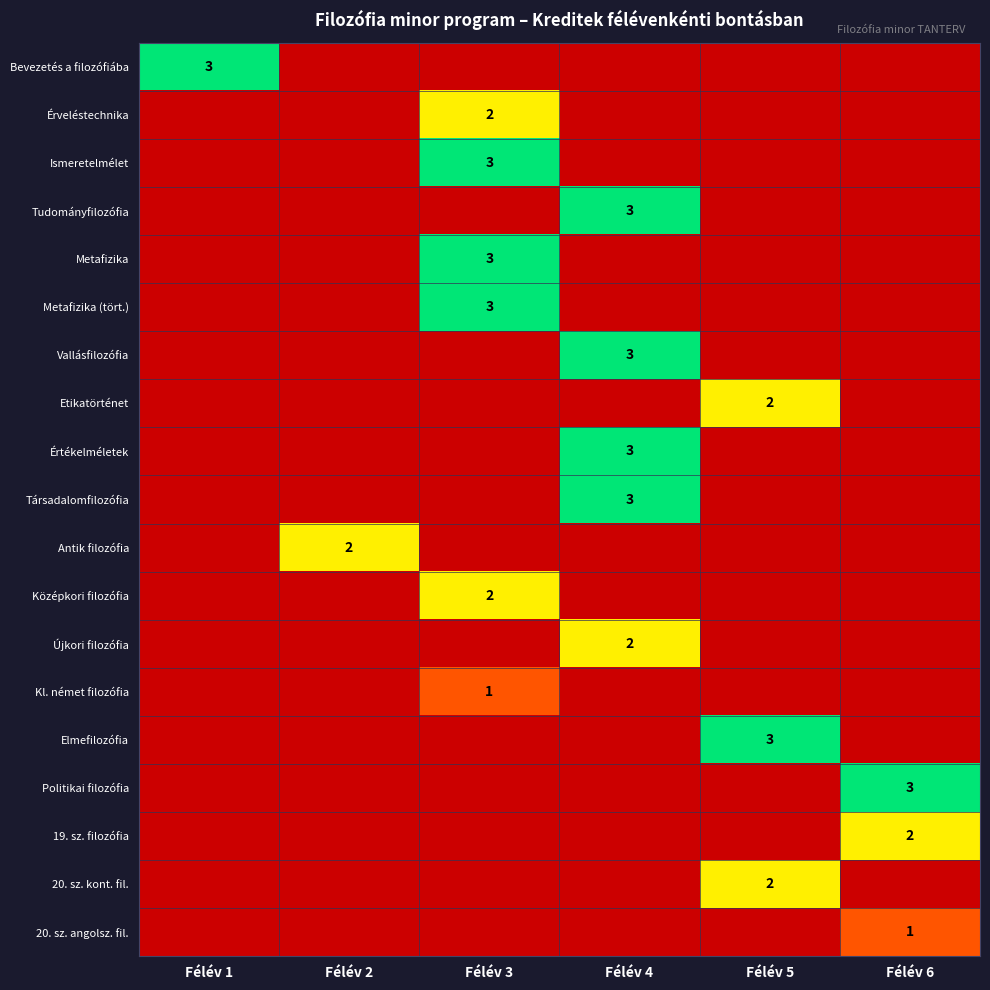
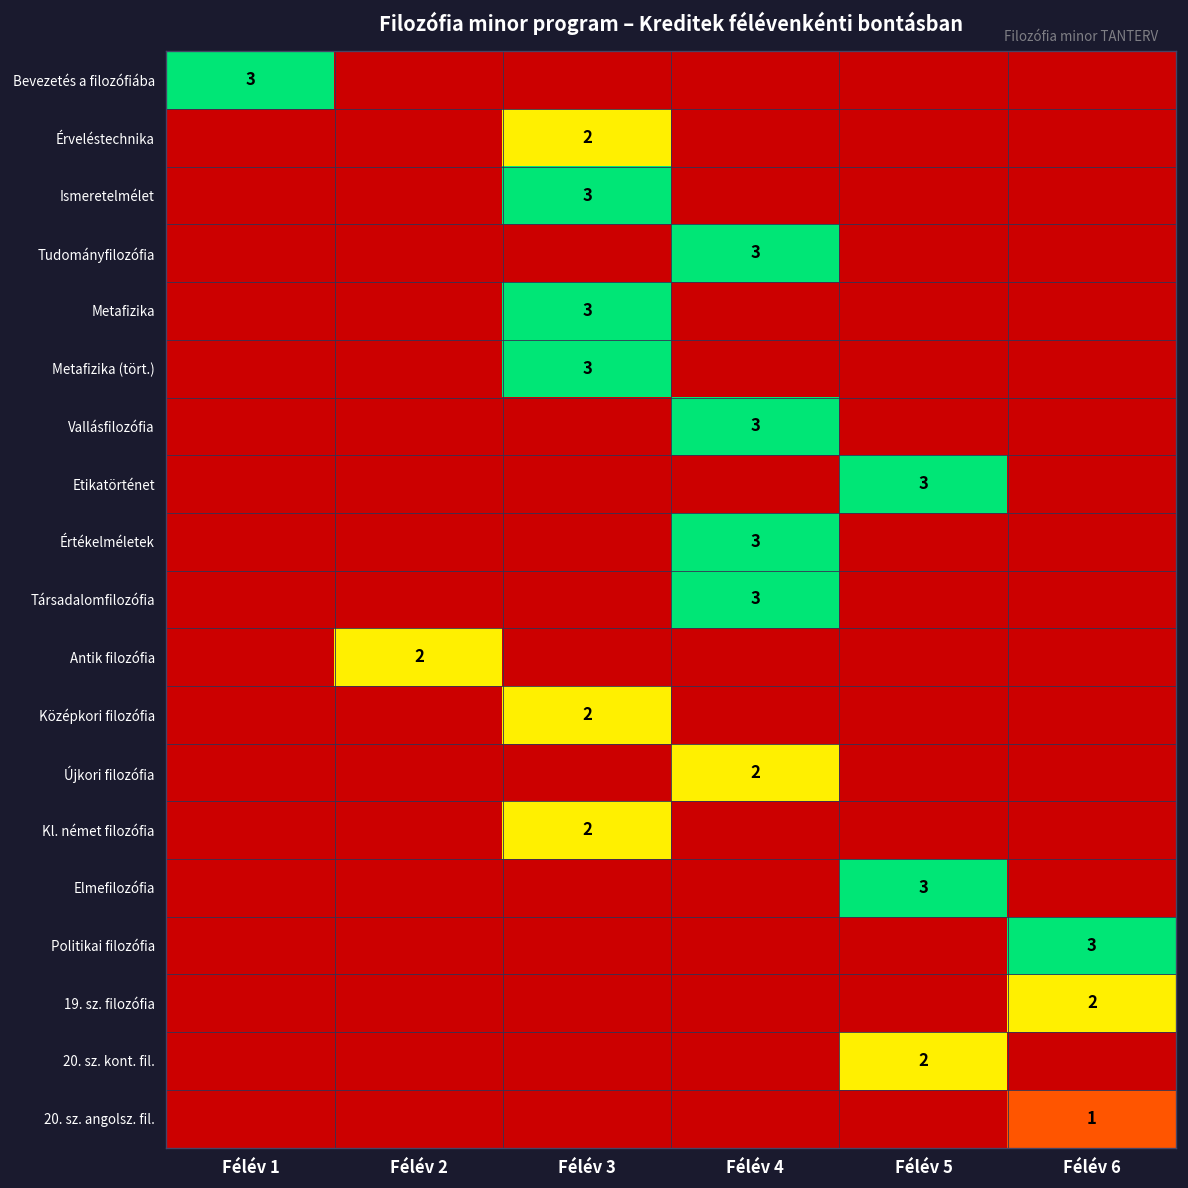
Etikatörténet, Félév 5: 2 -> 3
Kl. német filozófia, Félév 3: 1 -> 2
